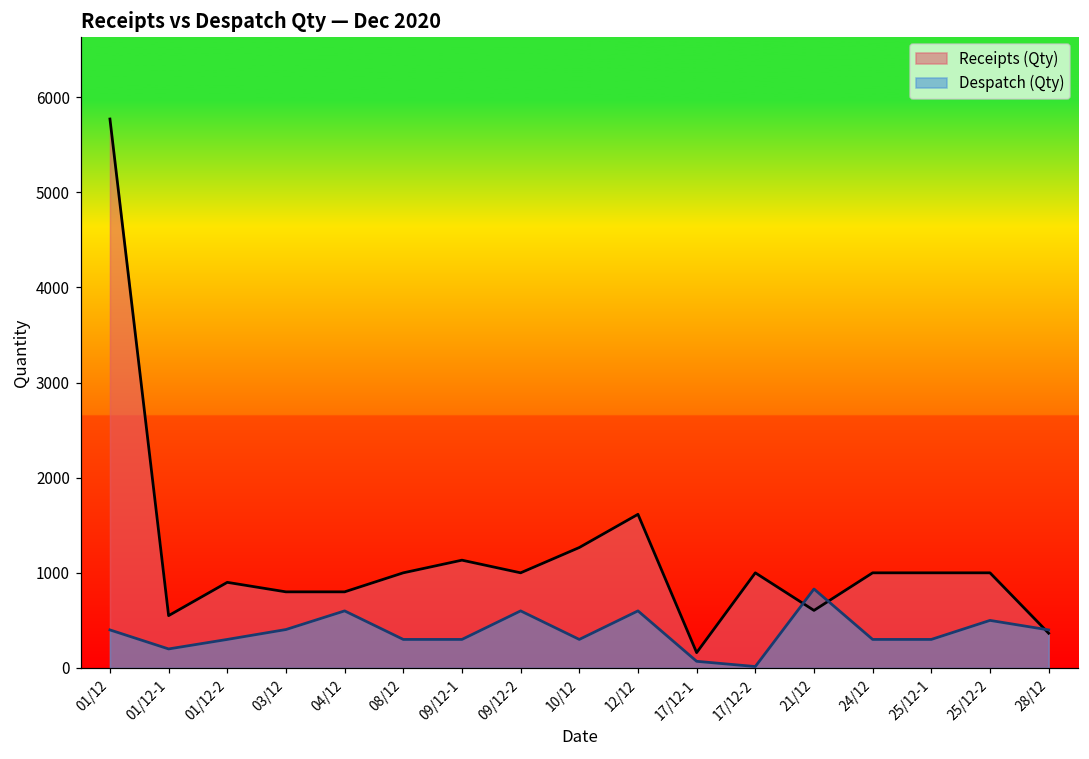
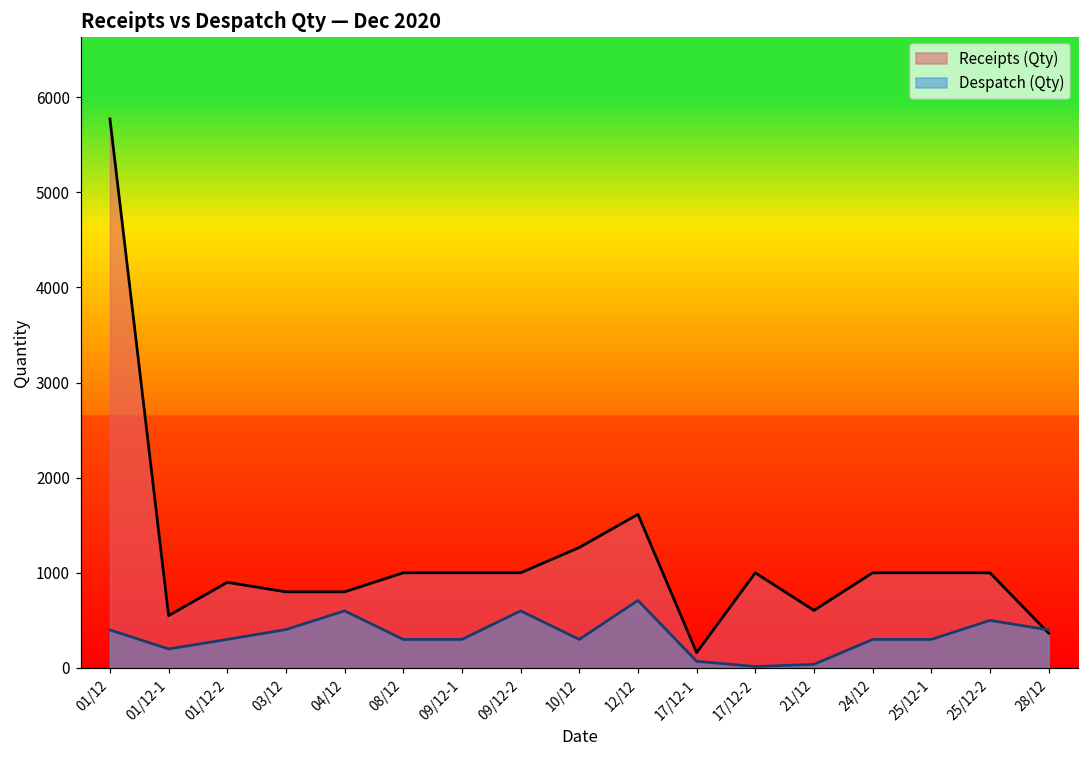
Receipts (Qty), 09/12-1: 1100 -> 1000
Despatch (Qty), 12/12: 600 -> 700
Despatch (Qty), 21/12: 800 -> 0
